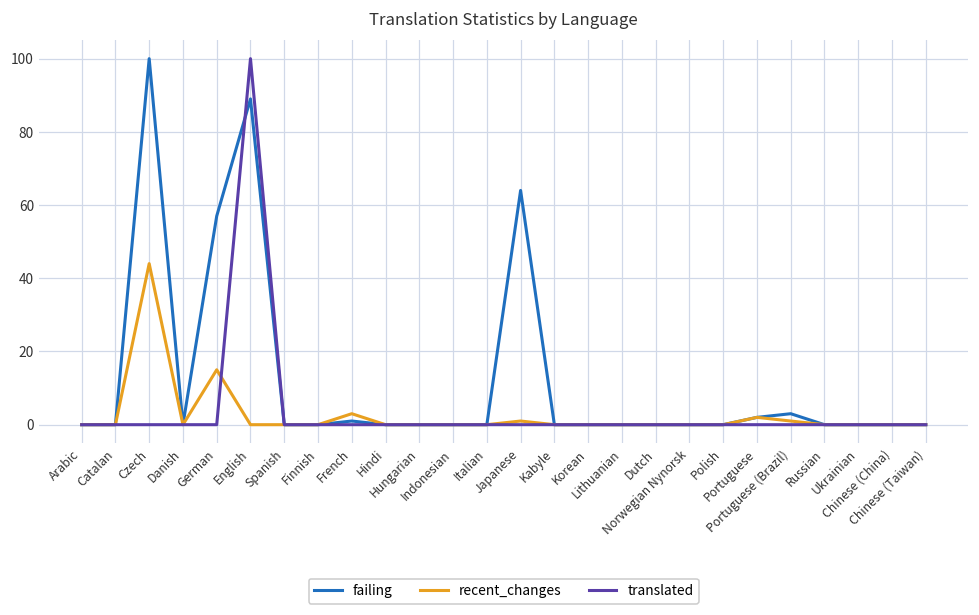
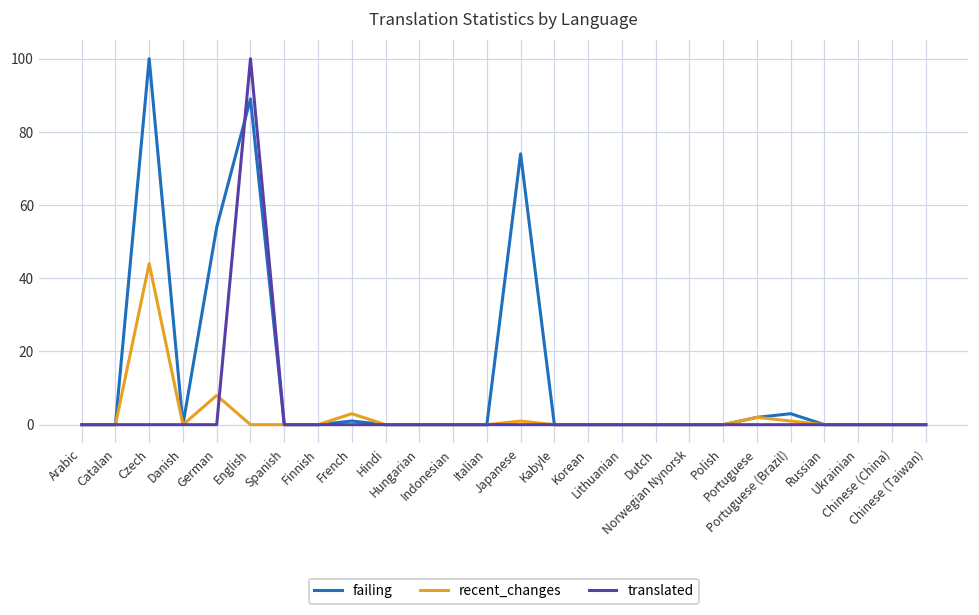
failing, German: 57 -> 54
recent_changes, German: 15 -> 8
failing, Japanese: 64 -> 74
